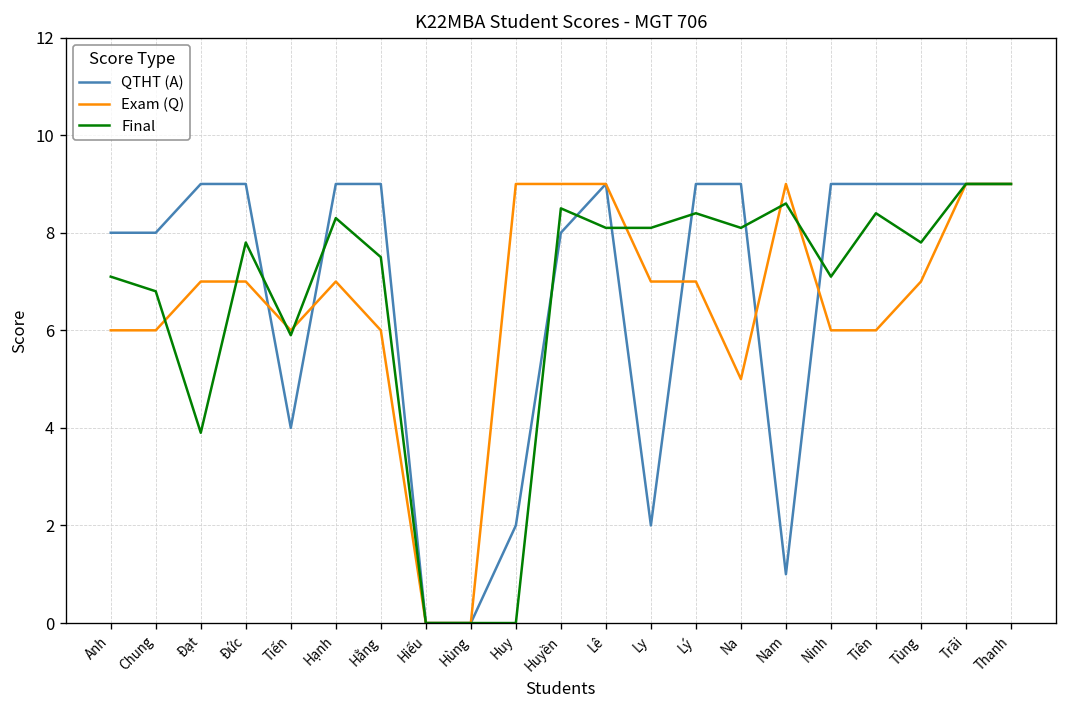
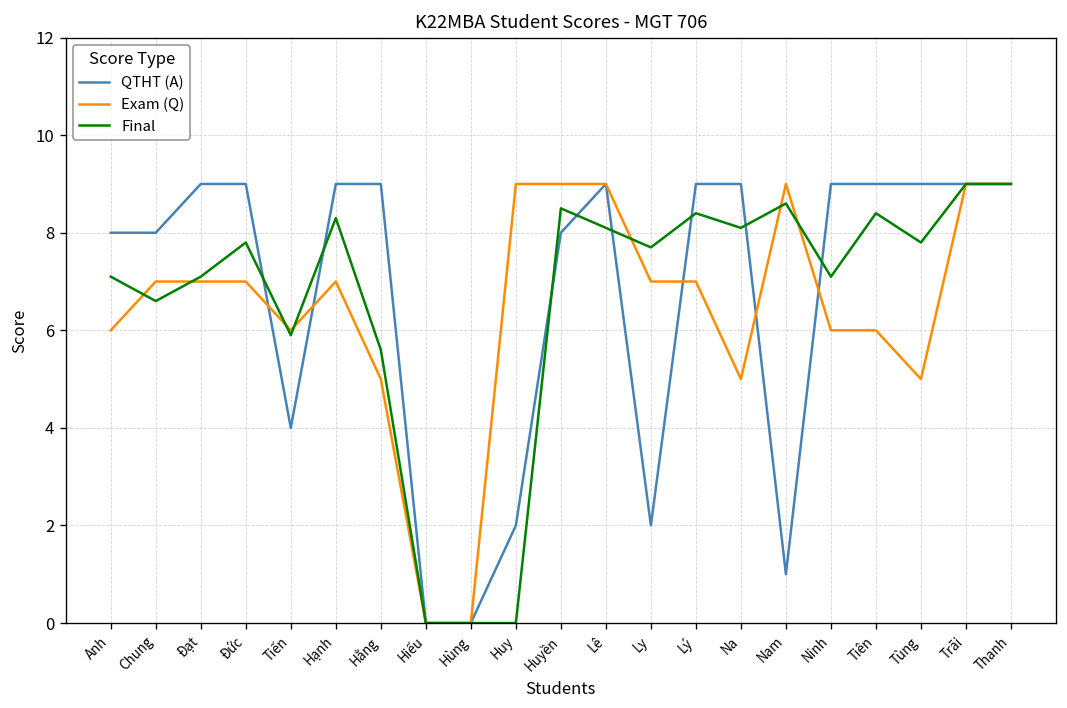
Exam (Q), Chung: 6 -> 7
Final, Chung: 6.8 -> 6.6
Final, Đạt: 3.9 -> 7.1
Exam (Q), Hằng: 6 -> 5
Final, Hằng: 7.5 -> 5.6
Final, Ly: 8.1 -> 7.7
Exam (Q), Tùng: 7 -> 5
